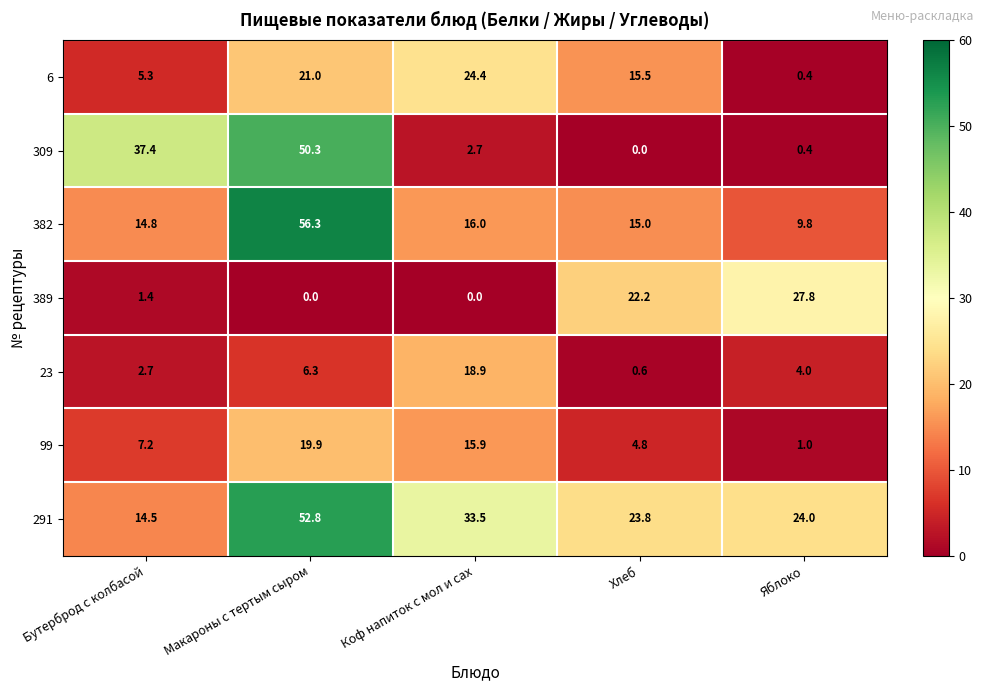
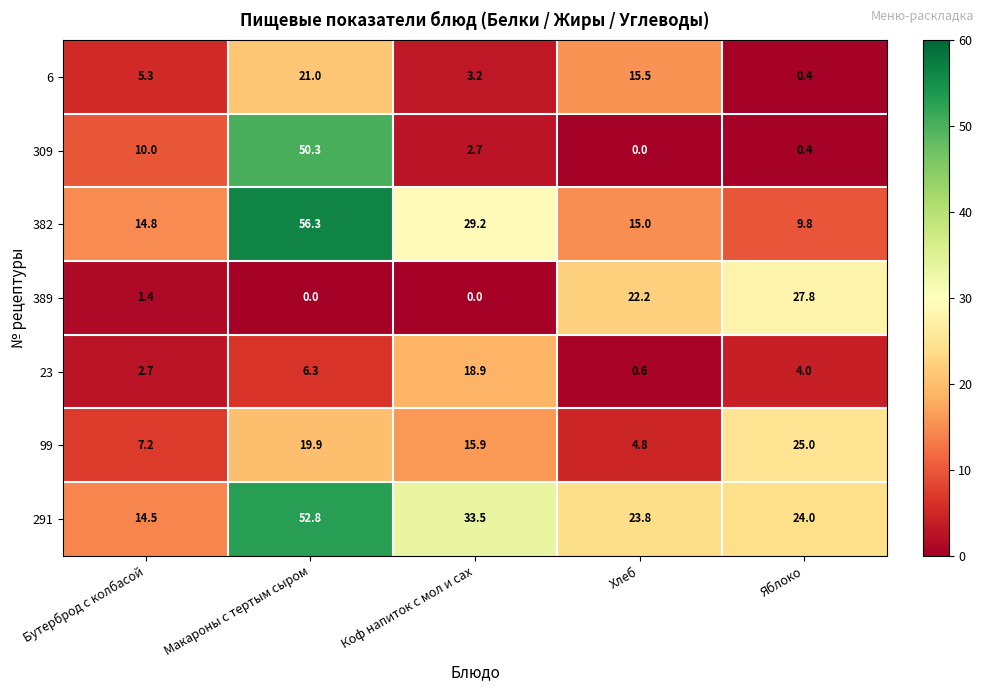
6, Коф напиток с мол и сах: 24.4 -> 3.2
309, Бутерброд с колбасой: 37.4 -> 10.0
382, Коф напиток с мол и сах: 16.0 -> 29.2
99, Яблоко: 1.0 -> 25.0
